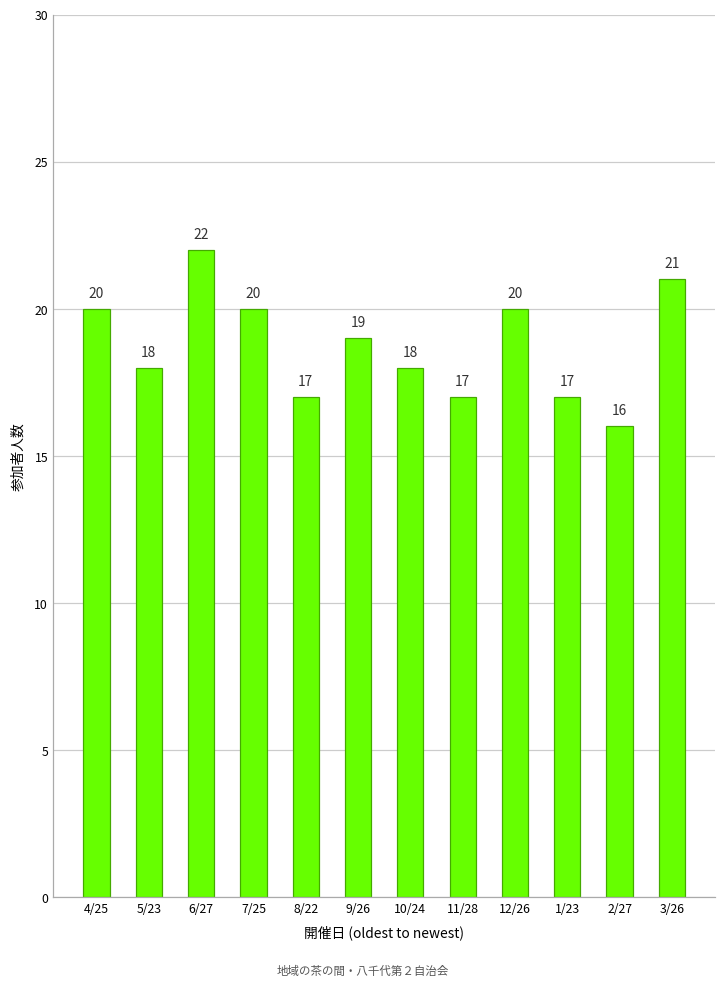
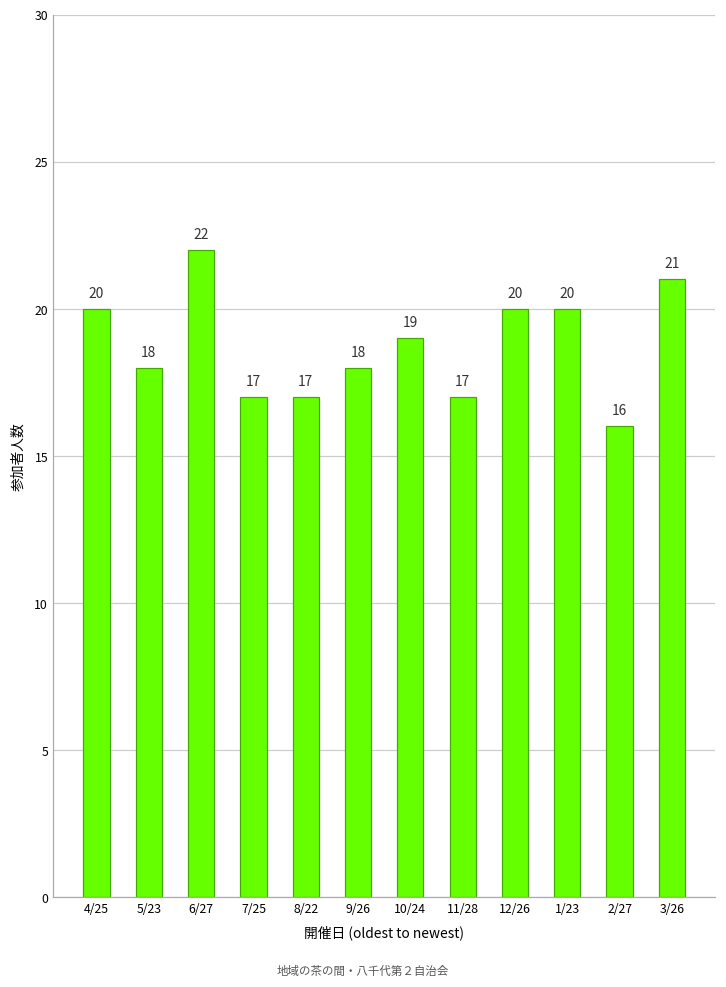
7/25: 20 -> 17
9/26: 19 -> 18
10/24: 18 -> 19
1/23: 17 -> 20
